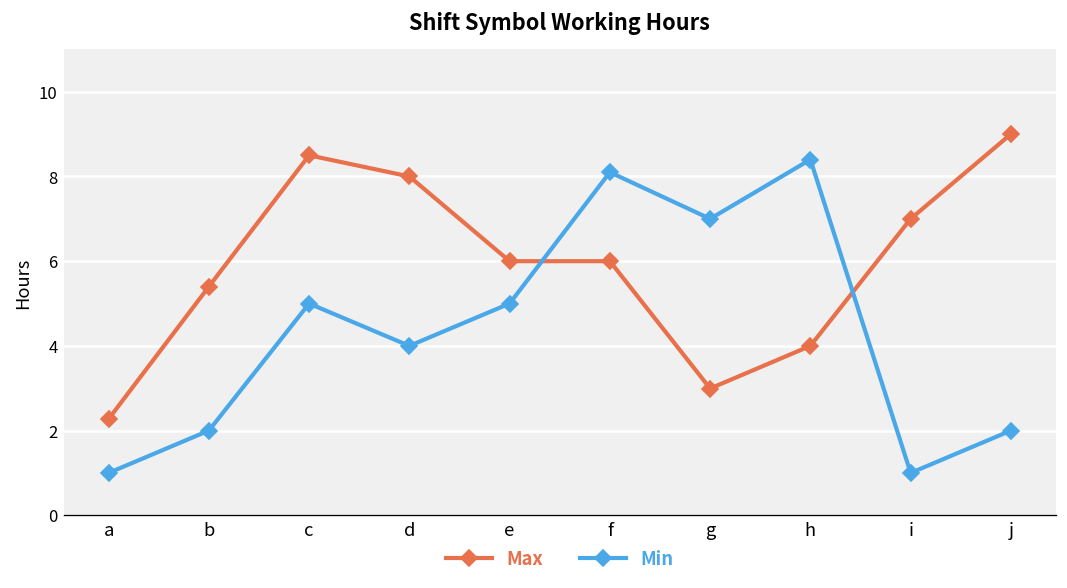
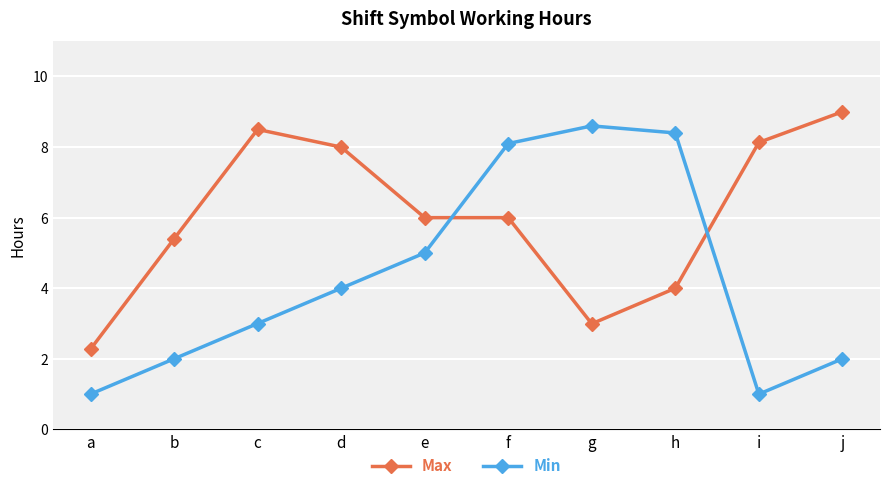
Min, c: 5 -> 3
Min, g: 7.0 -> 8.6
Max, i: 7.0 -> 8.1
